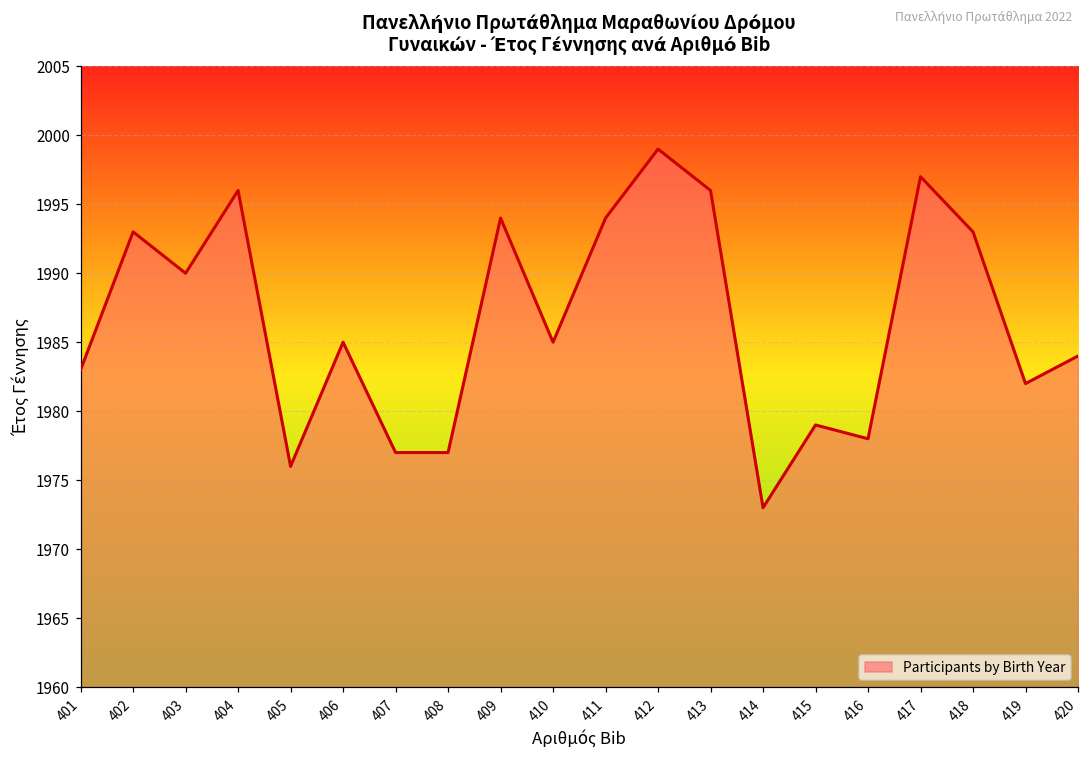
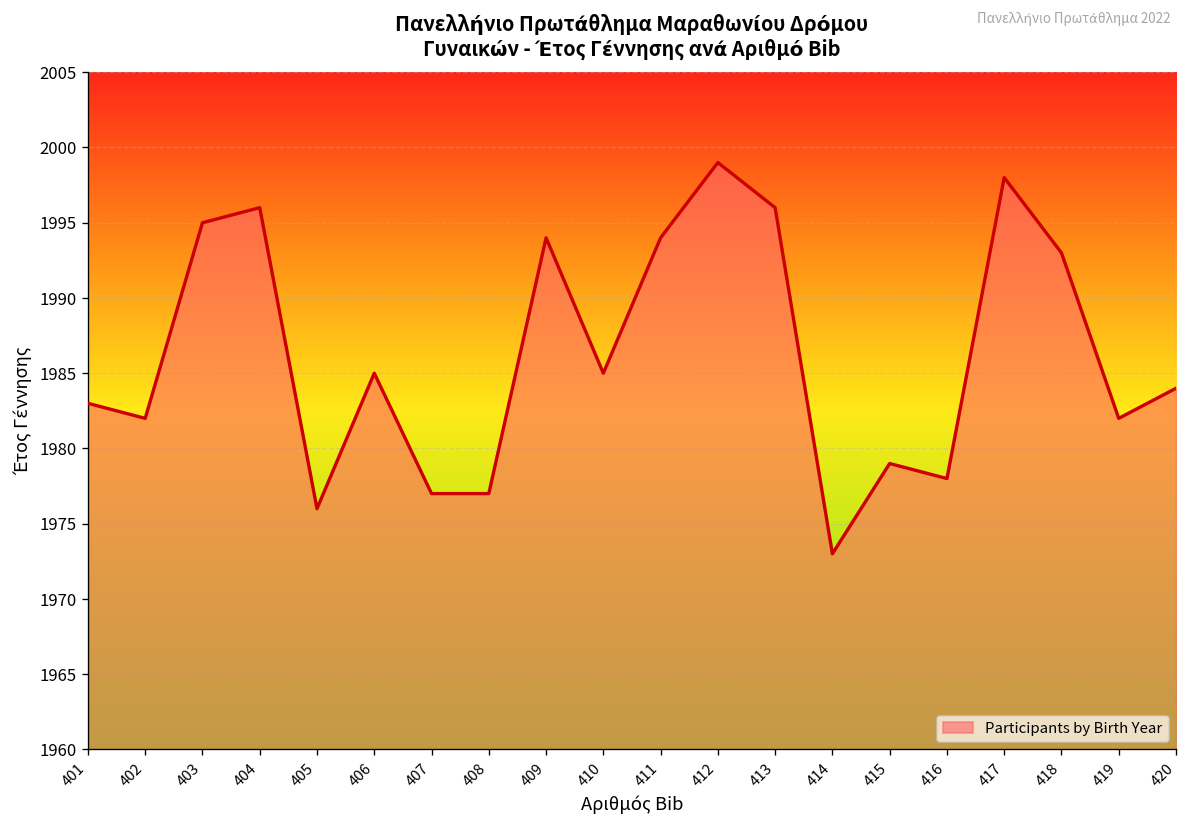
402: 1993 -> 1982
403: 1990 -> 1995
417: 1997 -> 1998
